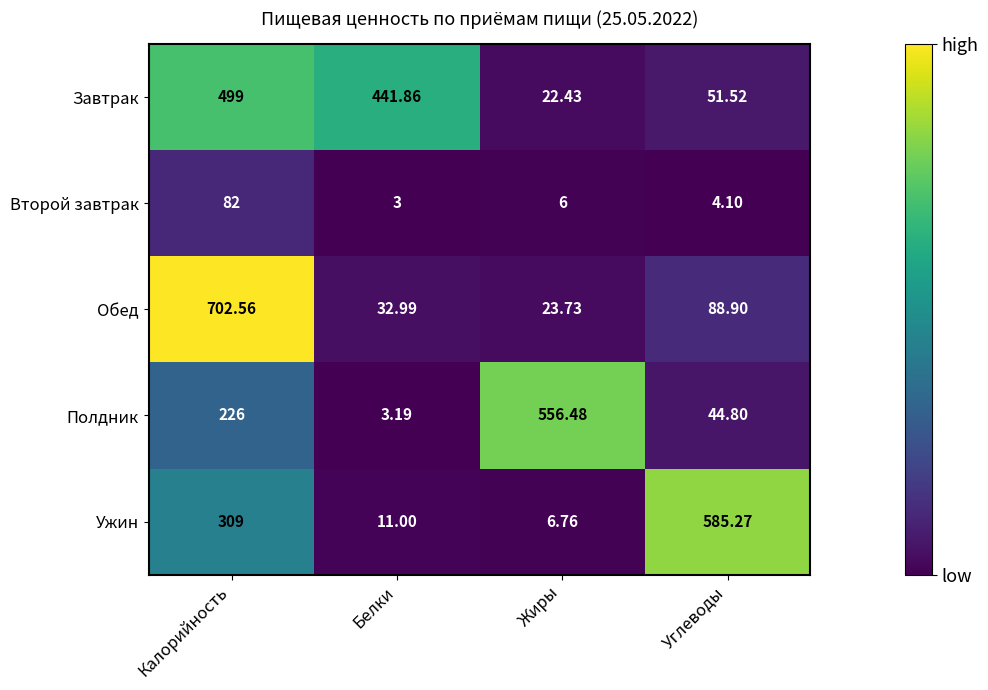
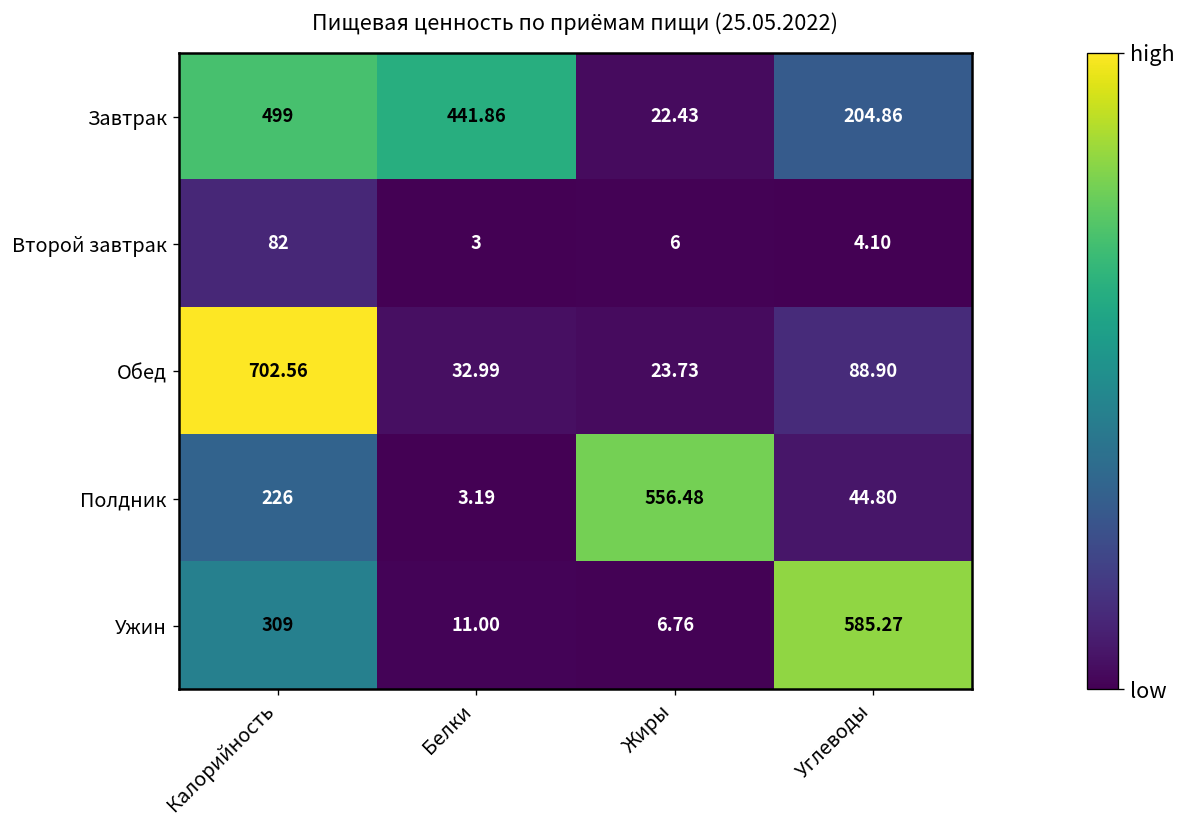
Завтрак, Углеводы: 51.52 -> 204.86
